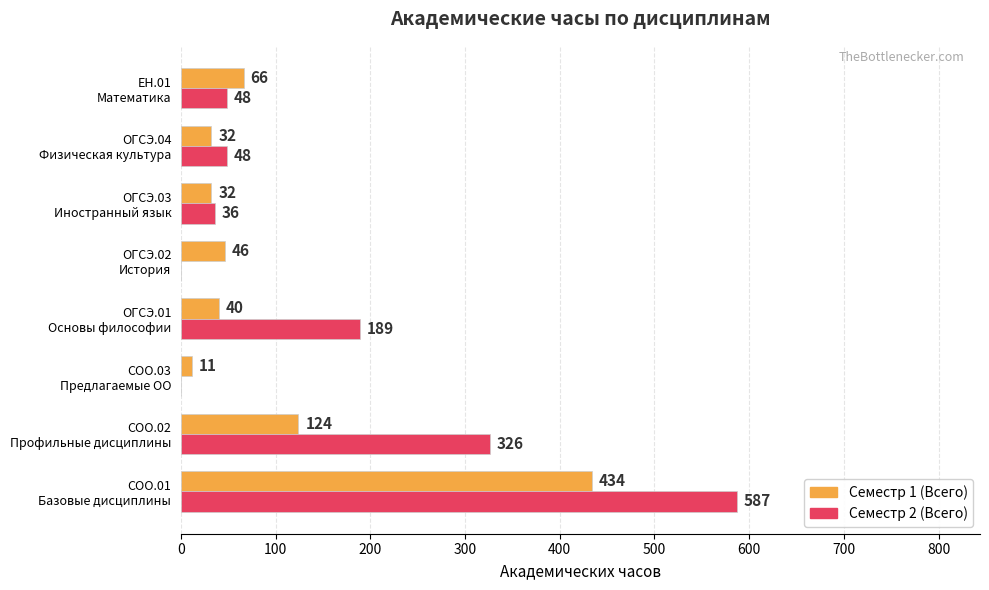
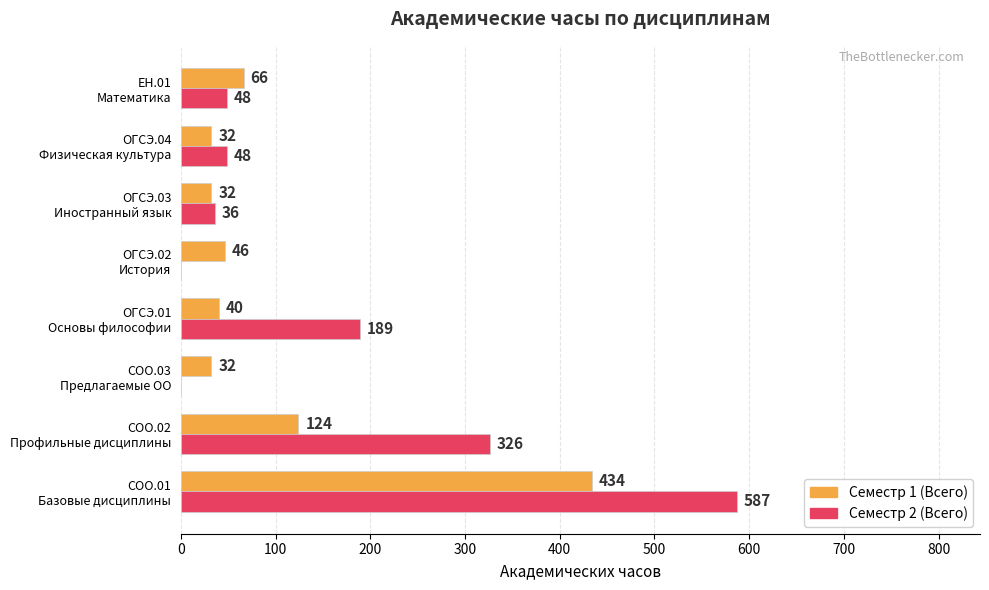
Семестр 1 (Всего), СОО.03 Предлагаемые ОО: 11 -> 32
